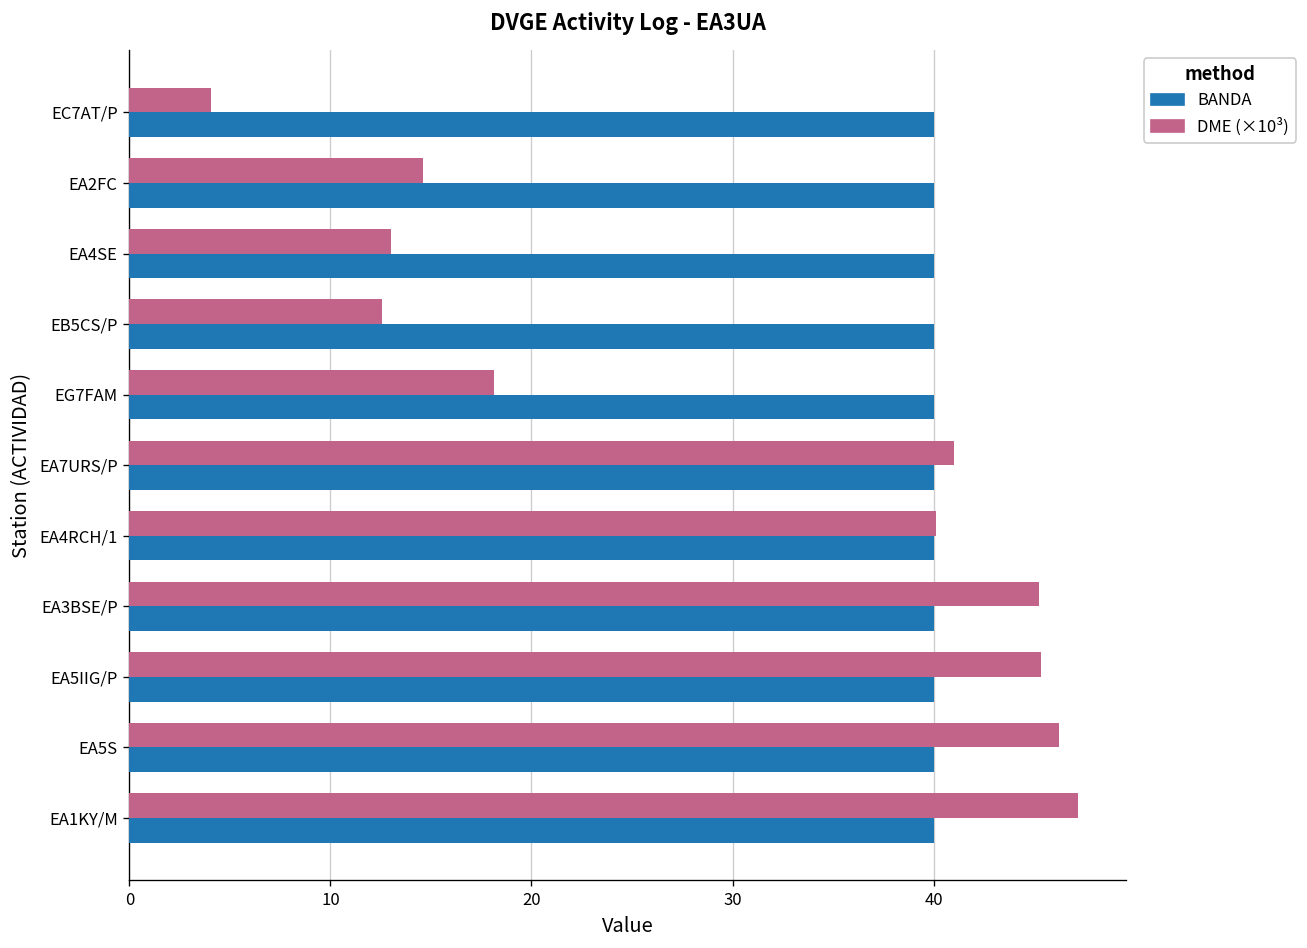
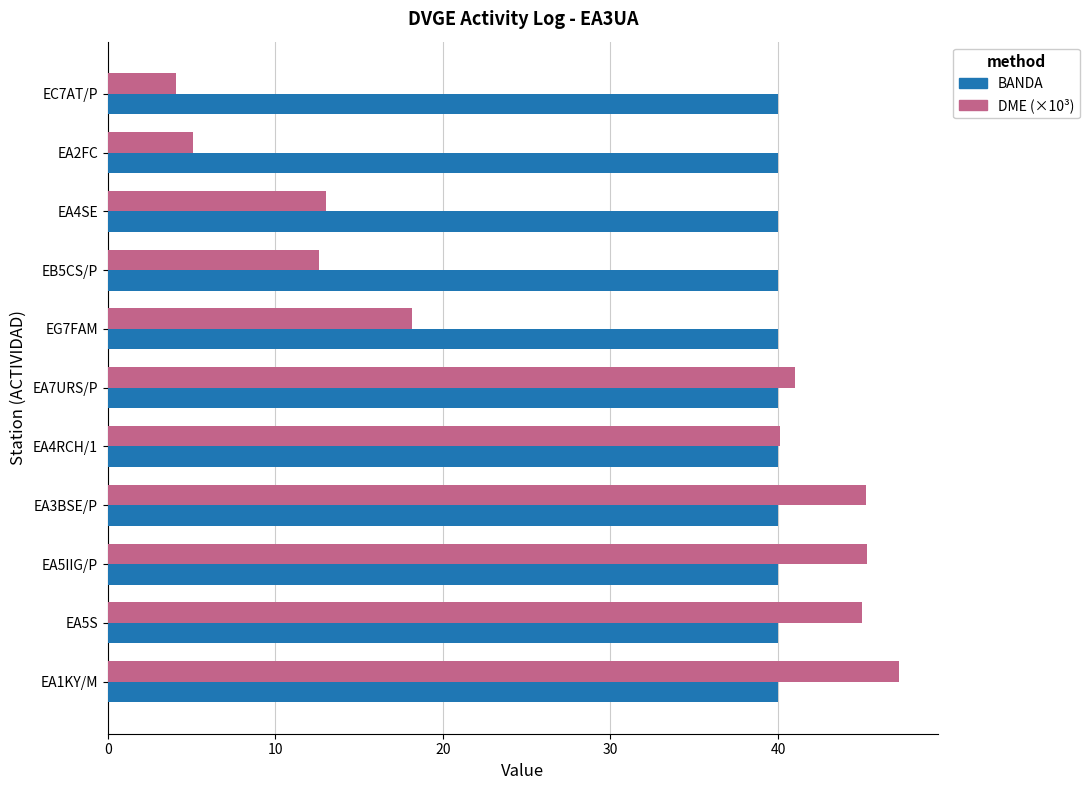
DME (×10³), EA2FC: 14.6 -> 5.1
DME (×10³), EA5S: 46.2 -> 45.0
